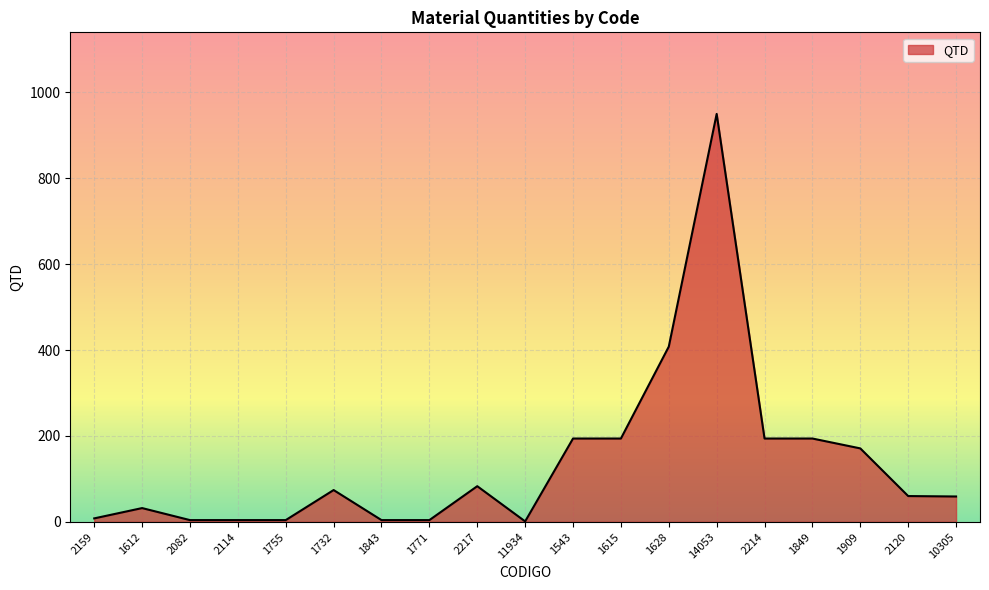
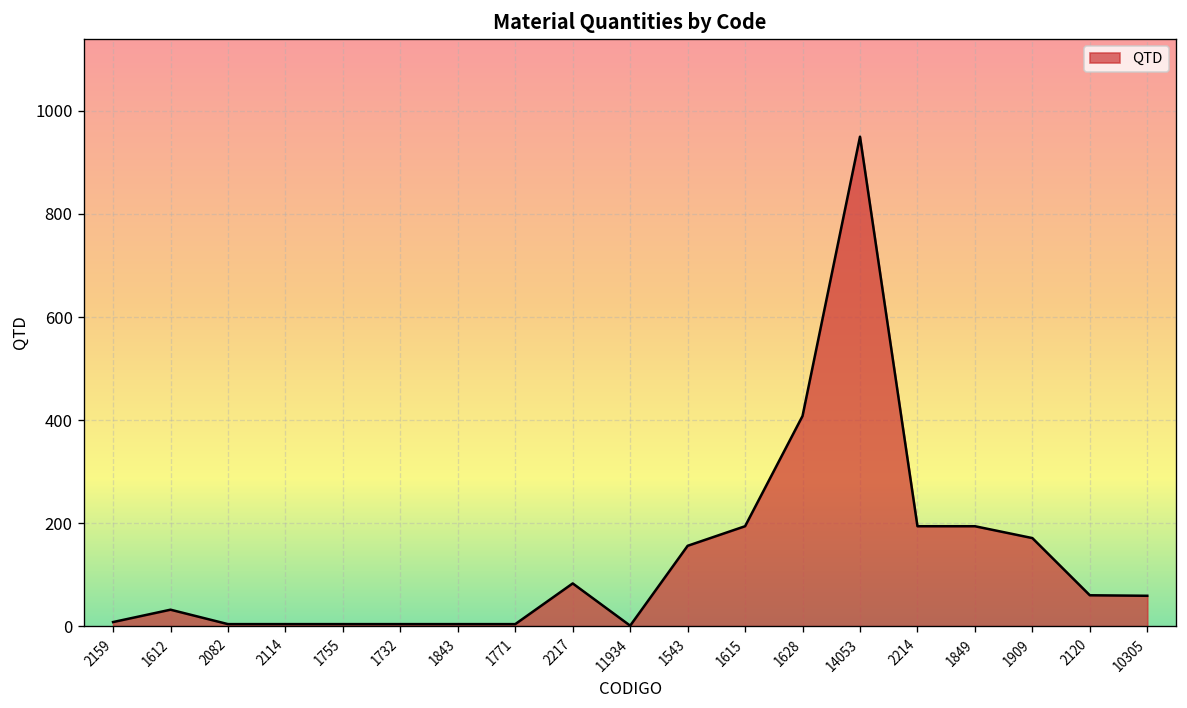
1732: 70 -> 0
1543: 190 -> 160
